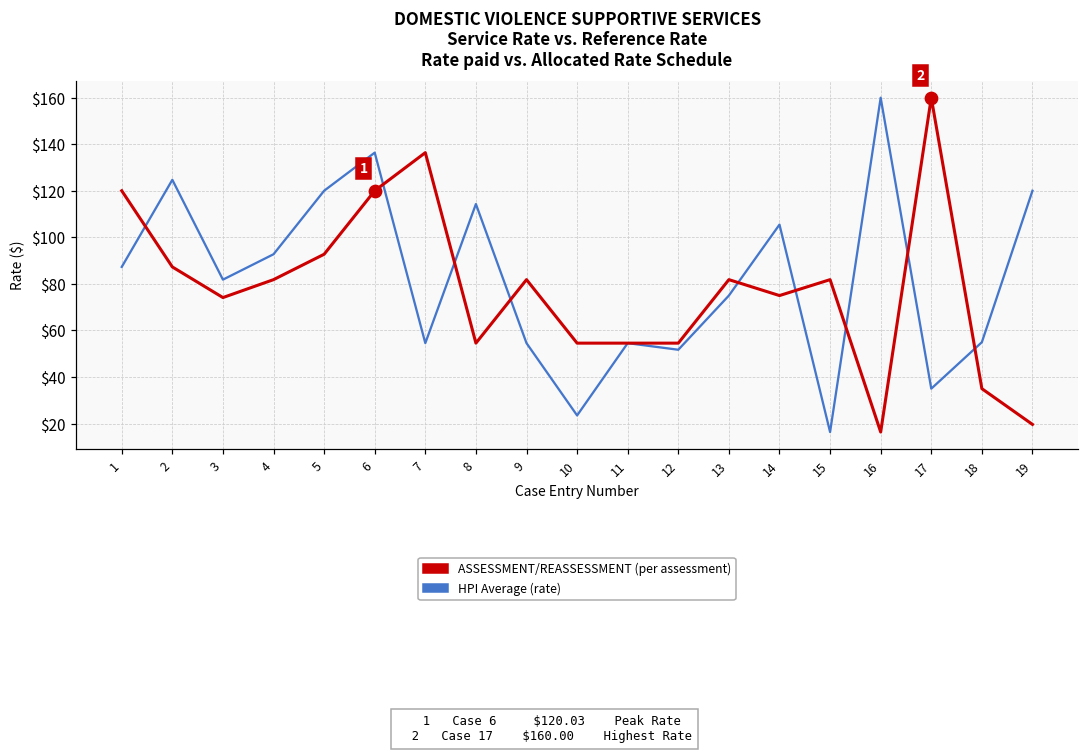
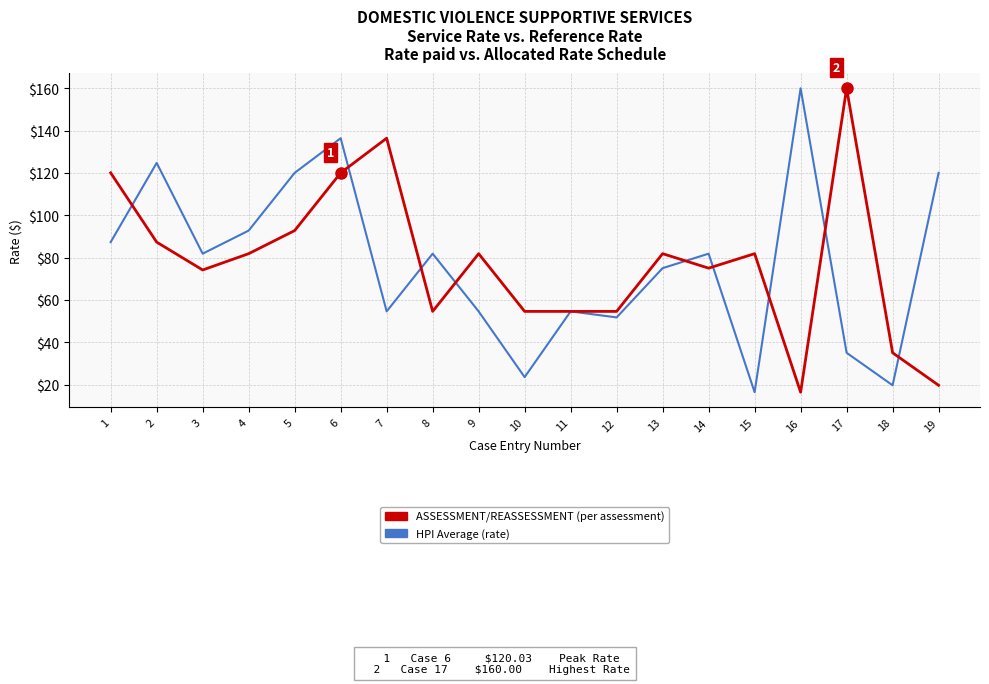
HPI Average (rate), 8: $114 -> $82
HPI Average (rate), 14: $105 -> $82
HPI Average (rate), 18: $55 -> $20
